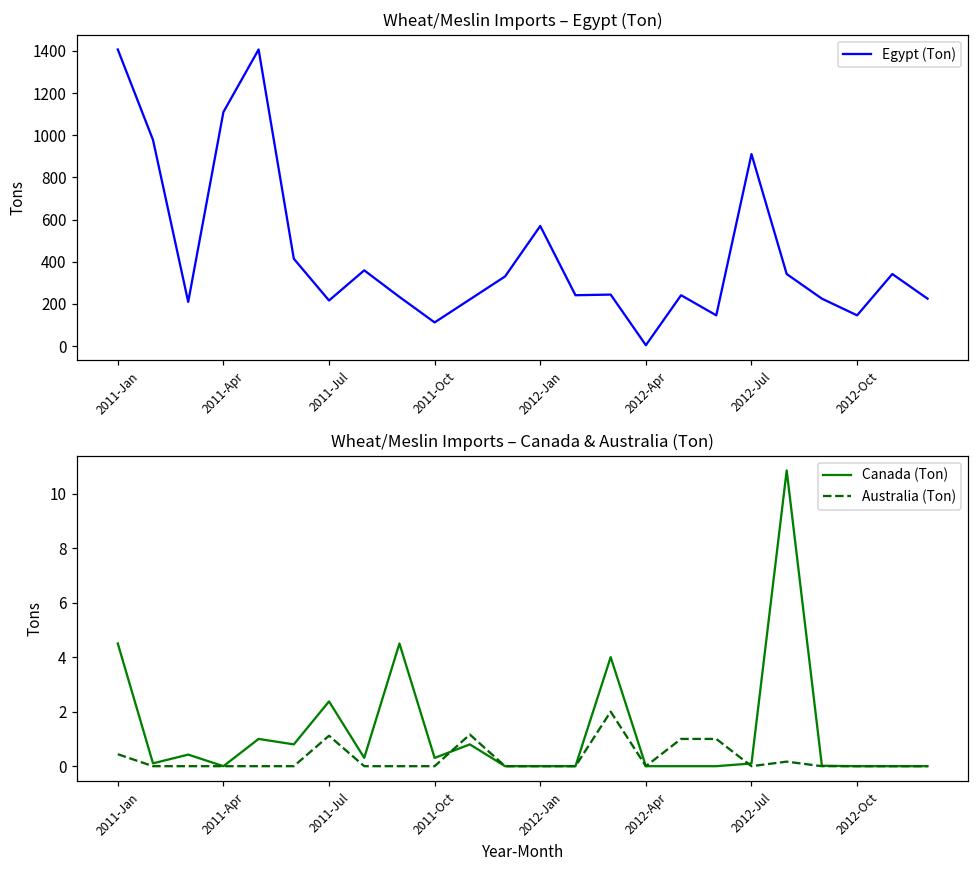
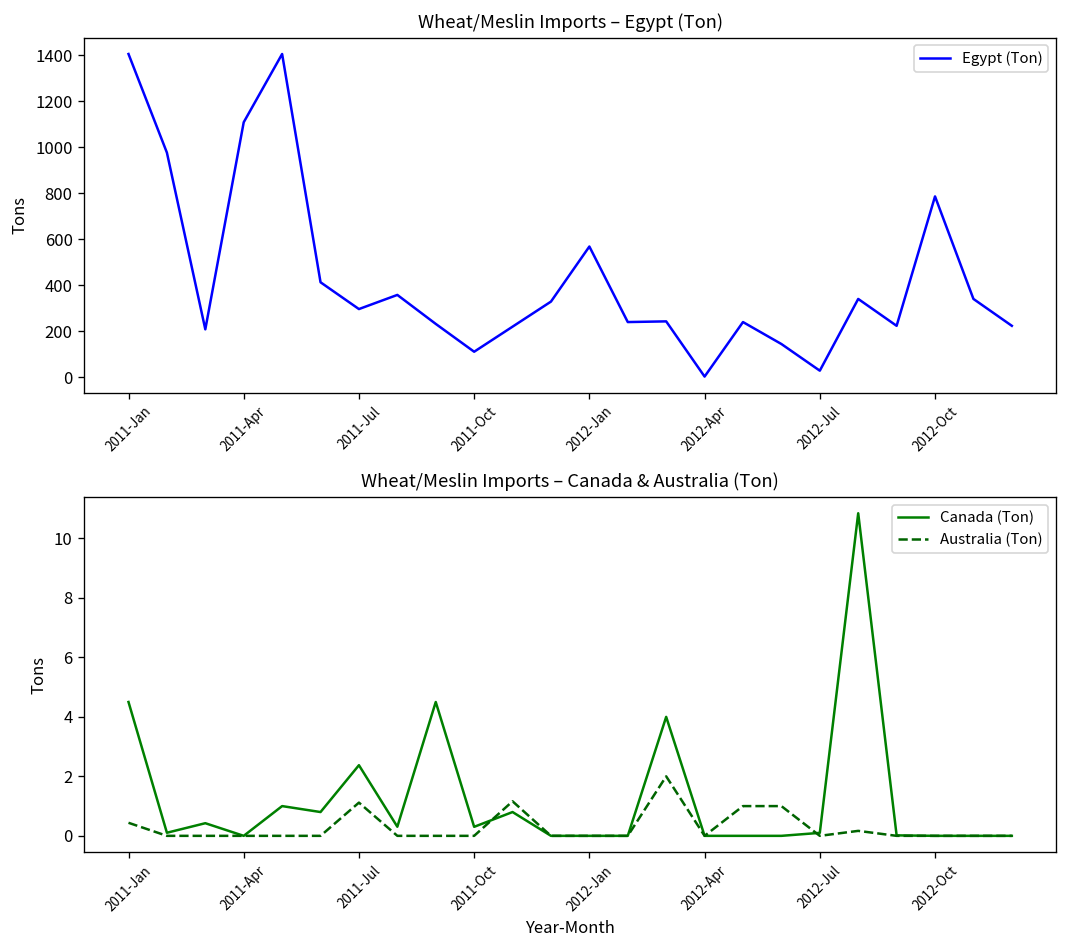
Wheat/Meslin Imports – Egypt (Ton), 2011-Jul: 220 -> 300
Wheat/Meslin Imports – Egypt (Ton), 2012-Jul: 910 -> 30
Wheat/Meslin Imports – Egypt (Ton), 2012-Oct: 150 -> 790
